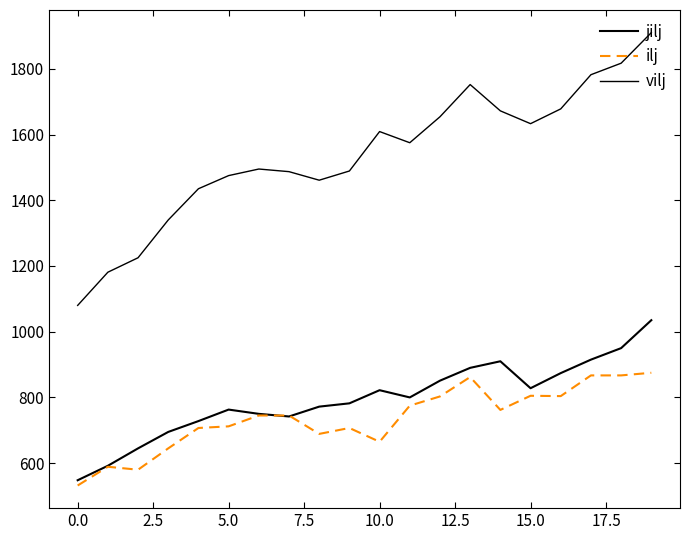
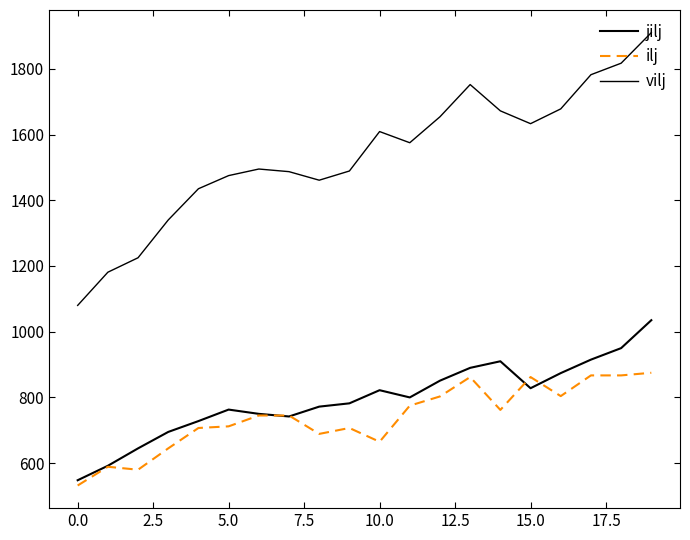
ilj, 15.0: 810 -> 860
